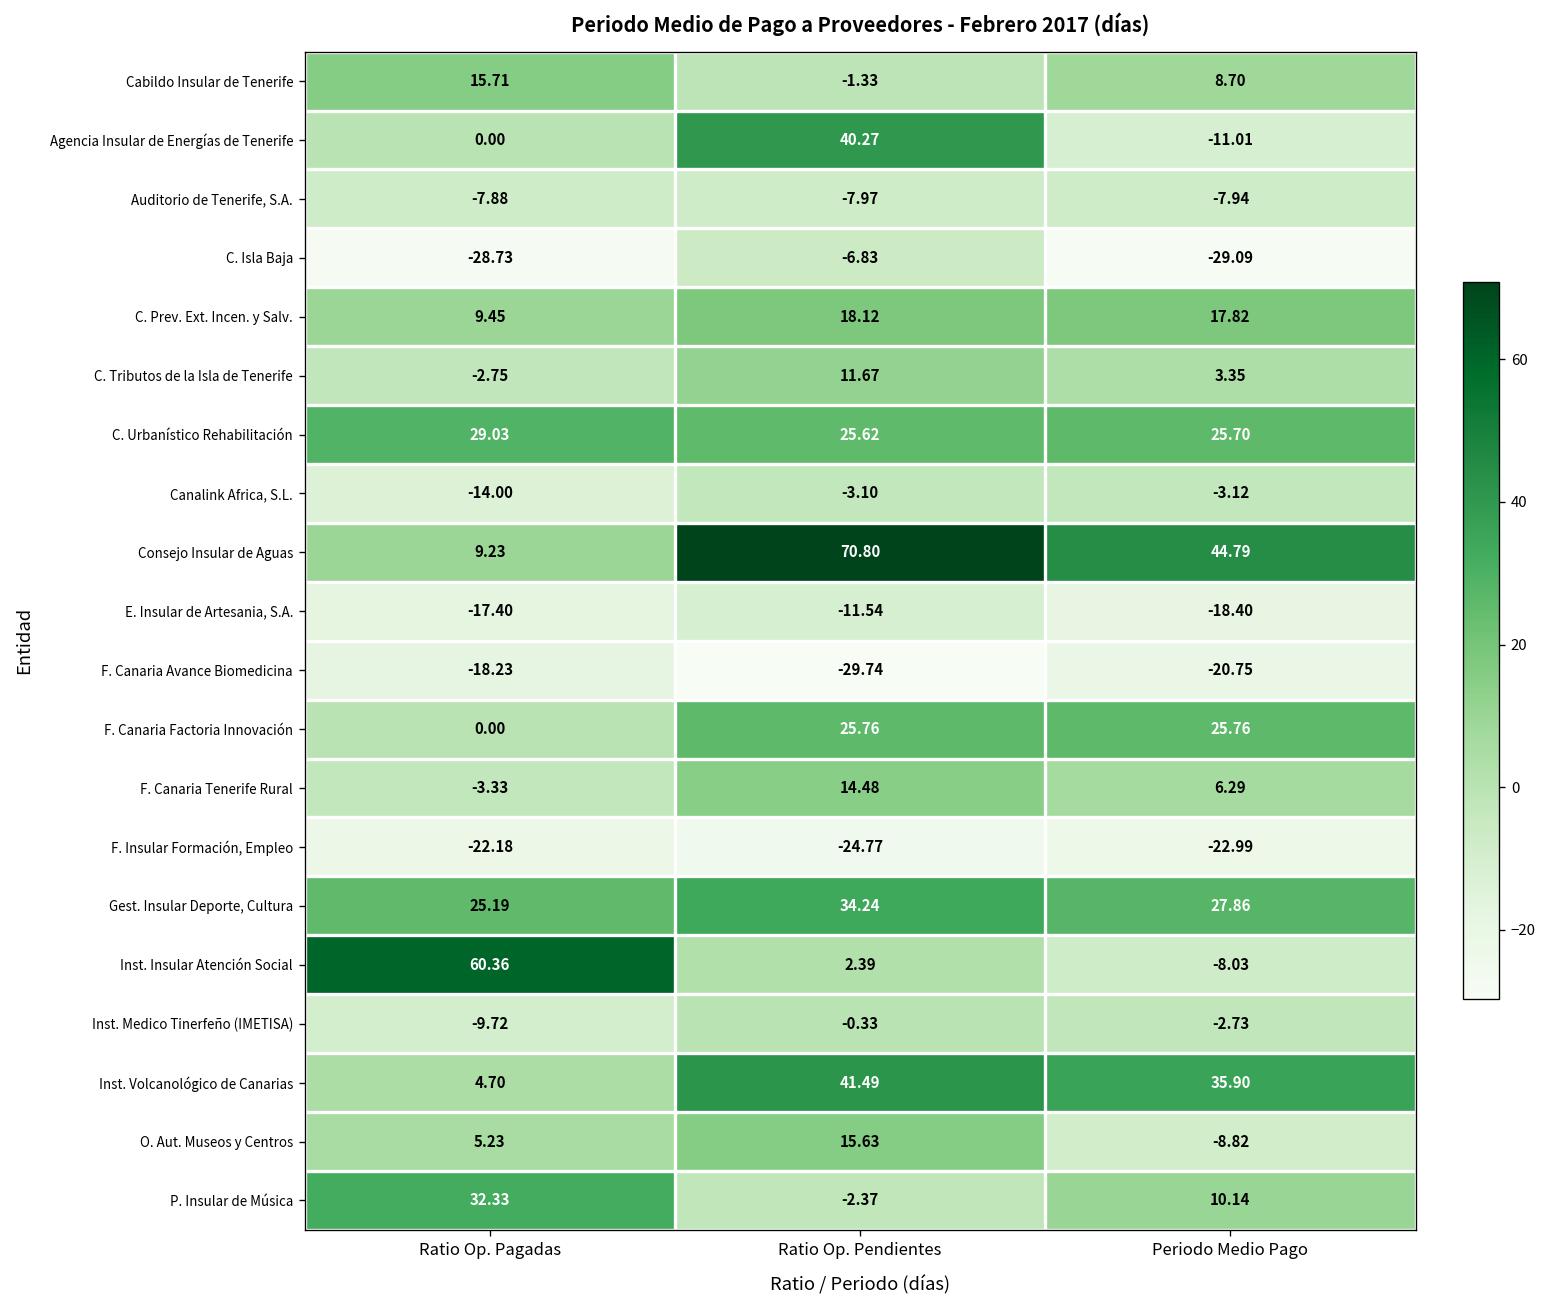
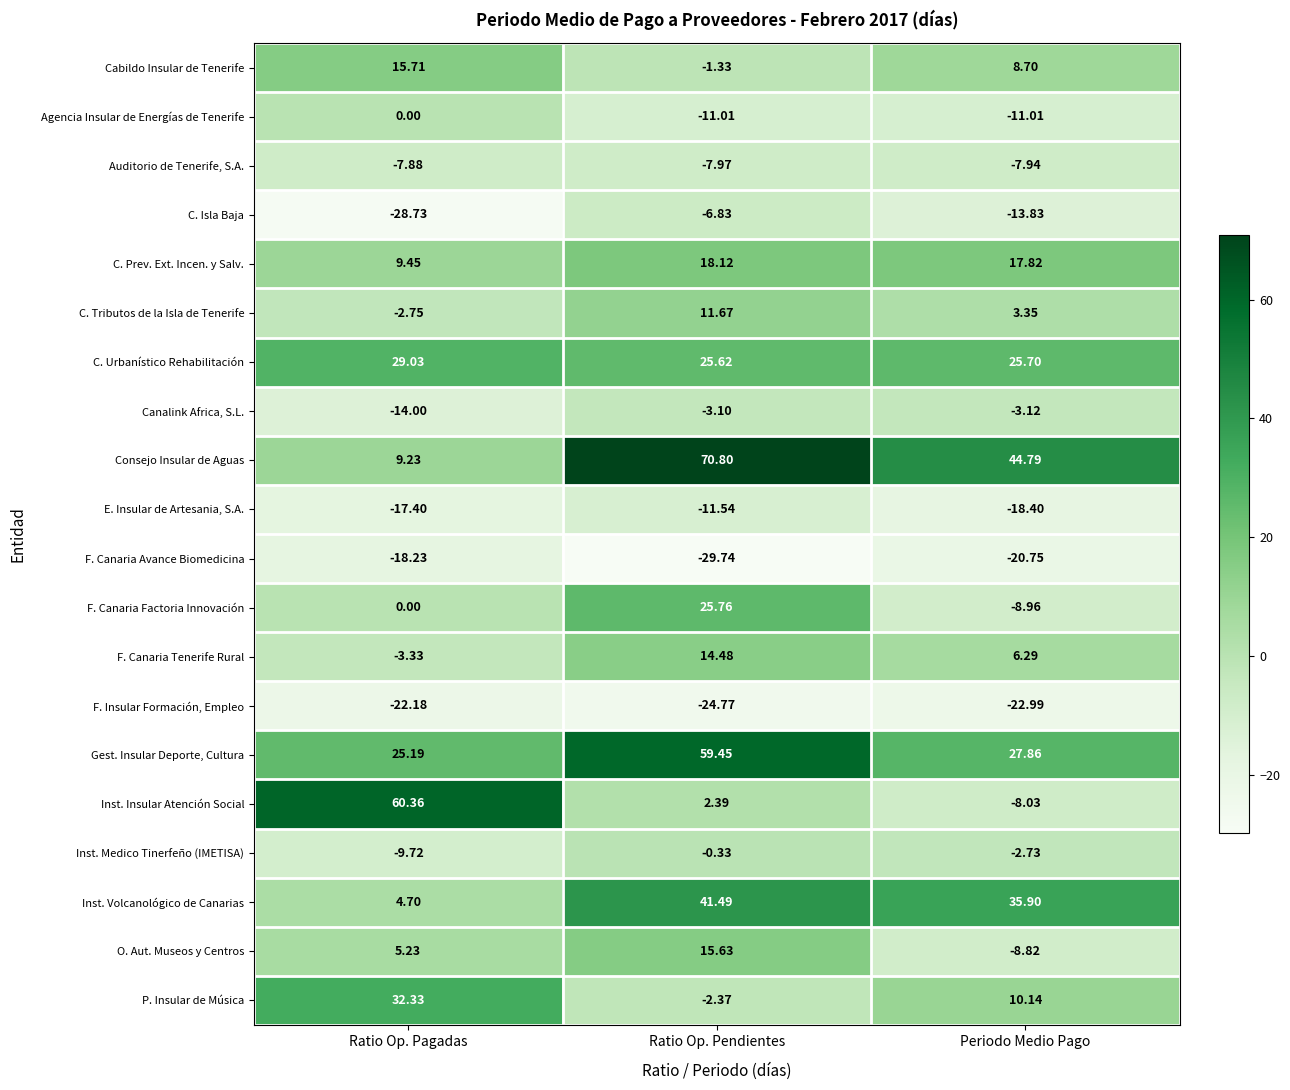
Agencia Insular de Energías de Tenerife, Ratio Op. Pendientes: 40.27 -> -11.01
C. Isla Baja, Periodo Medio Pago: -29.09 -> -13.83
F. Canaria Factoria Innovación, Periodo Medio Pago: 25.76 -> -8.96
Gest. Insular Deporte, Cultura, Ratio Op. Pendientes: 34.24 -> 59.45
